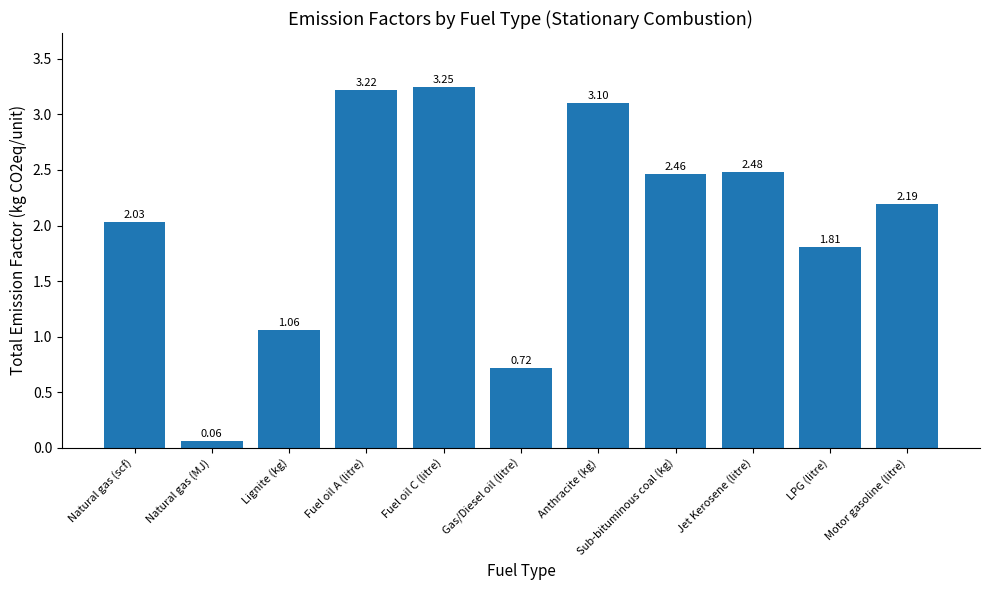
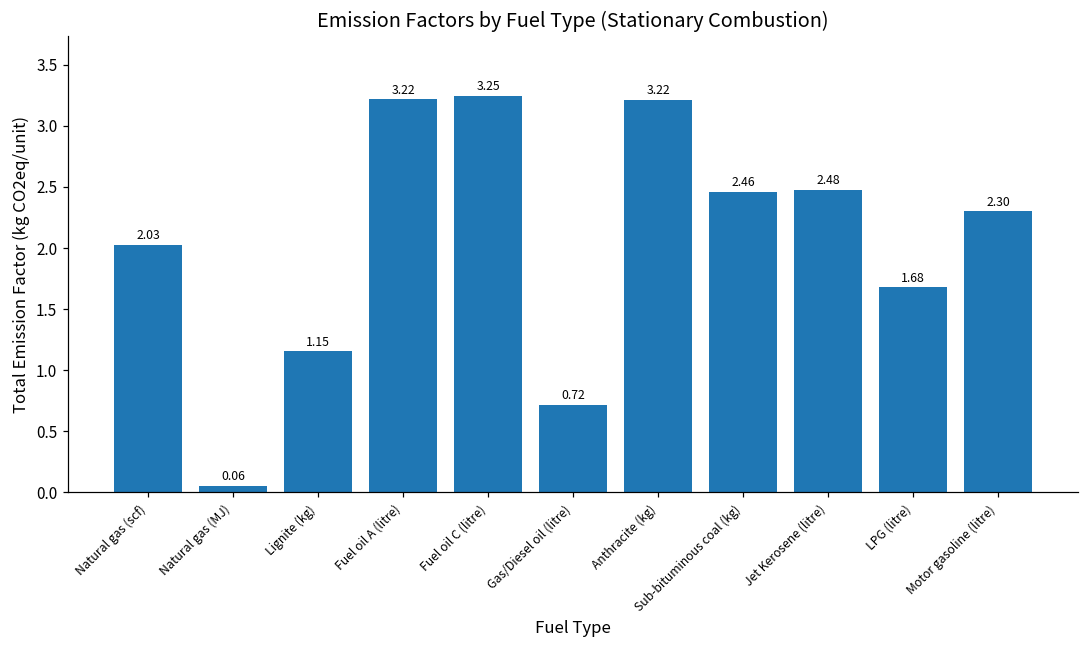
Lignite (kg): 1.06 -> 1.15
Anthracite (kg): 3.10 -> 3.22
LPG (litre): 1.81 -> 1.68
Motor gasoline (litre): 2.19 -> 2.30
